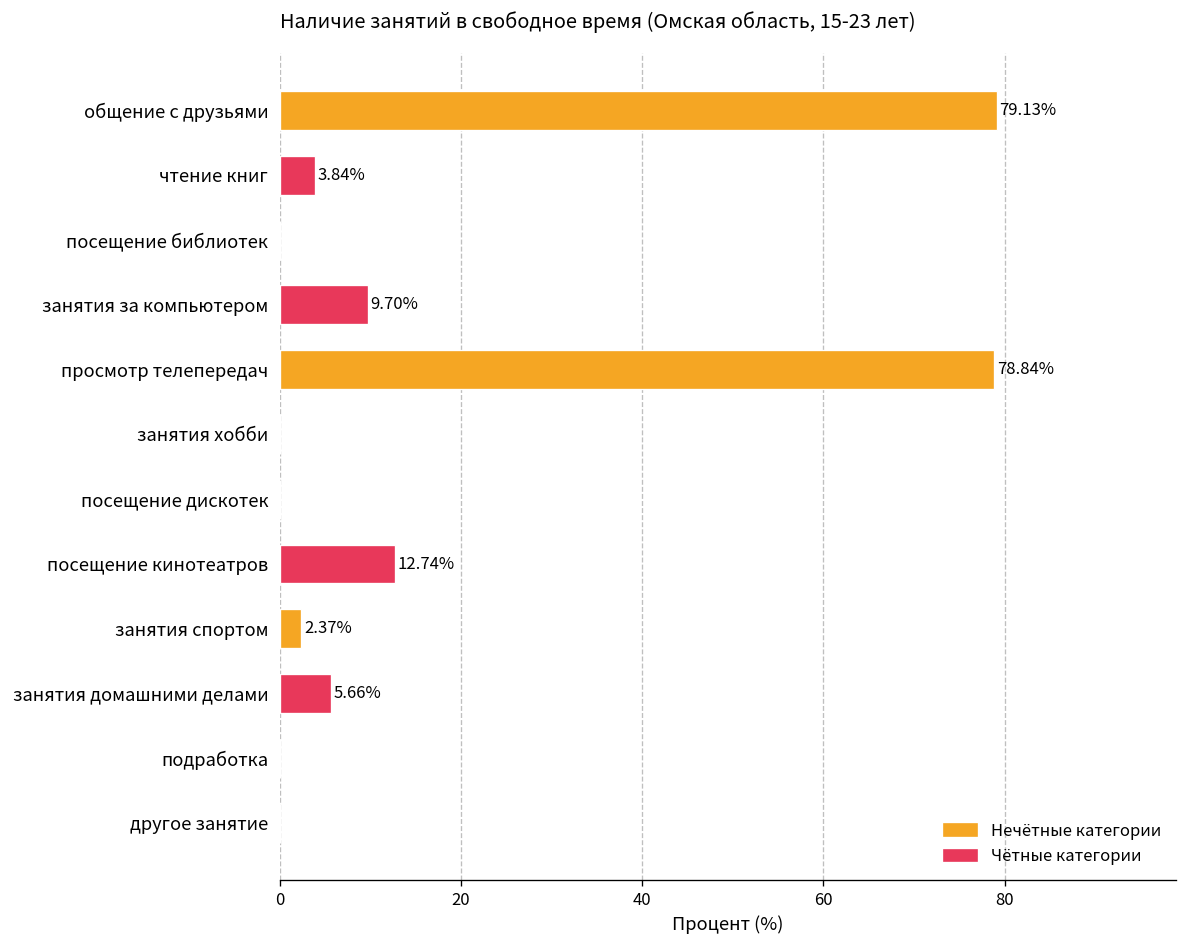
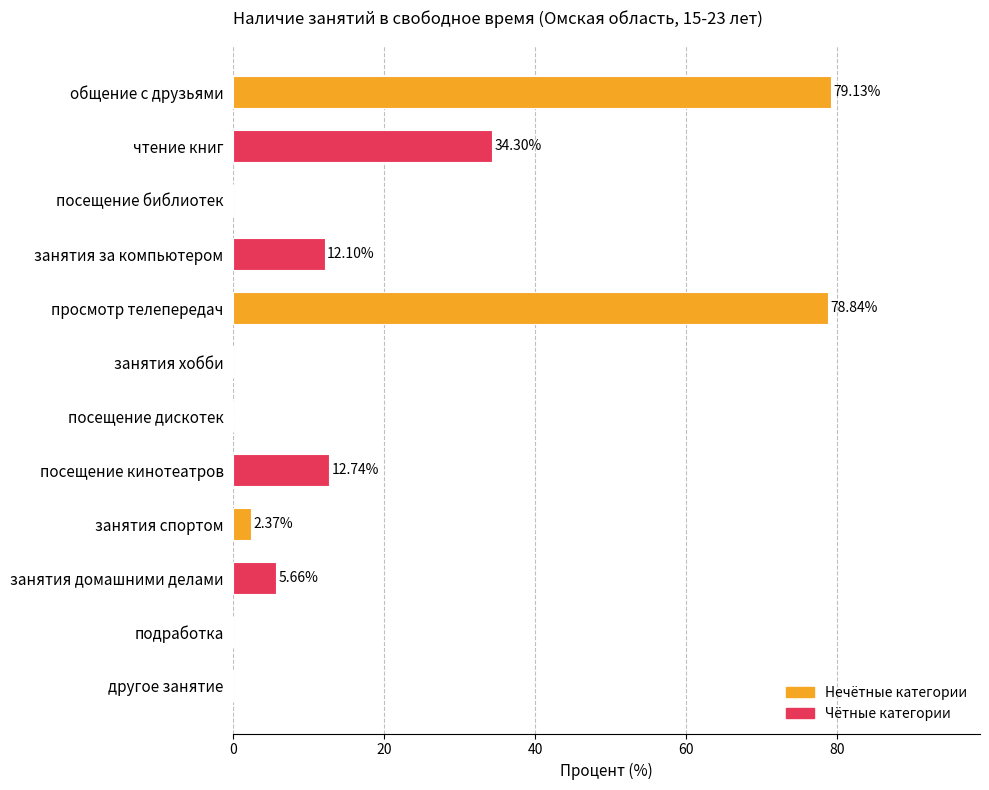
чтение книг: 3.84% -> 34.30%
занятия за компьютером: 9.70% -> 12.10%
